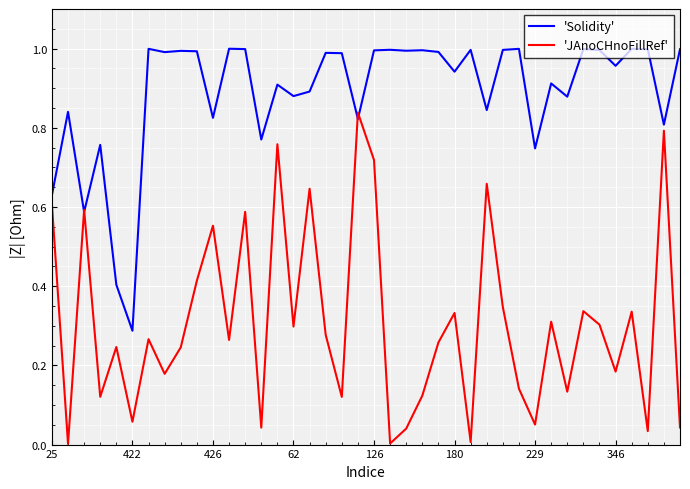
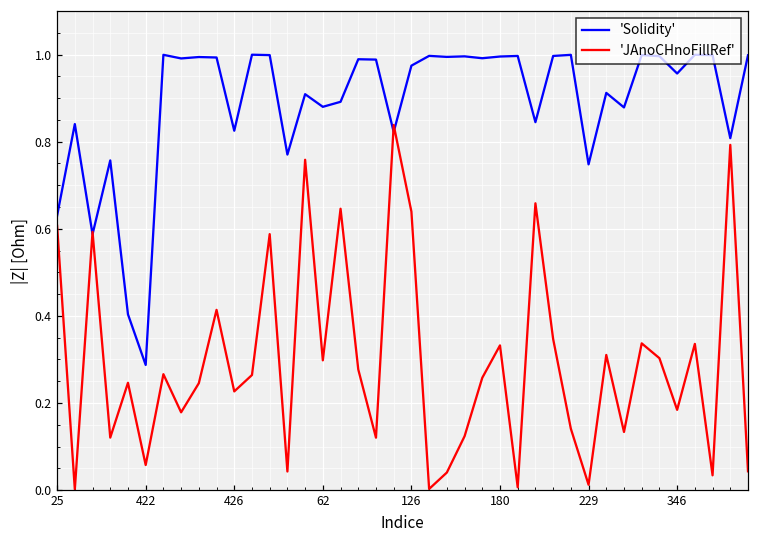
'JAnoCHnoFillRef', 426: 0.55 -> 0.23
'Solidity', 126: 1.00 -> 0.97
'JAnoCHnoFillRef', 126: 0.72 -> 0.64
'Solidity', 180: 0.94 -> 1.00
'JAnoCHnoFillRef', 229: 0.05 -> 0.01
